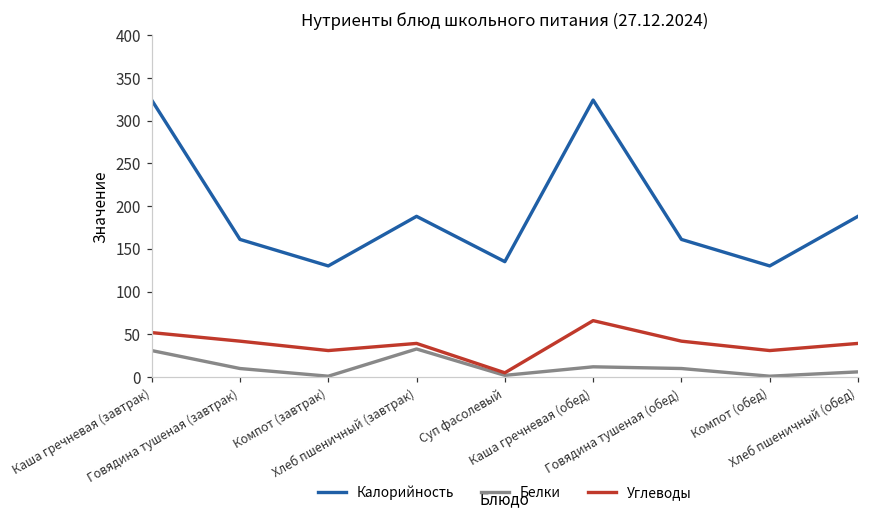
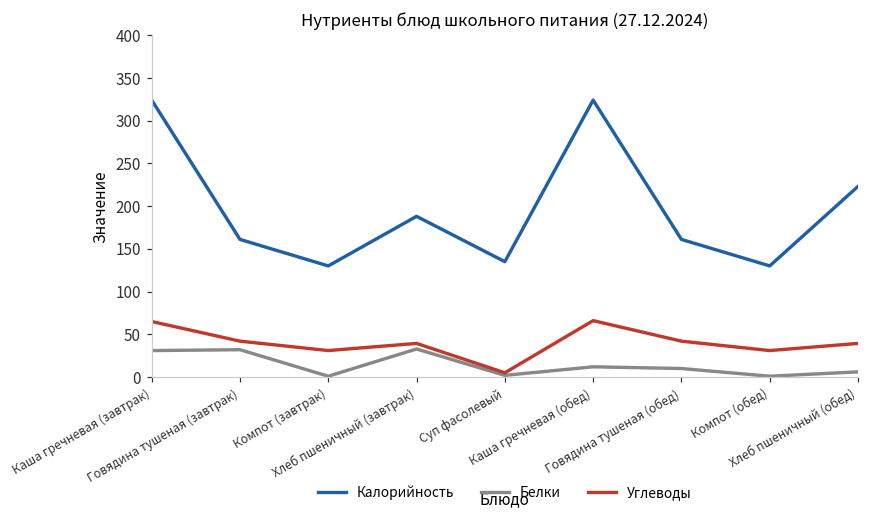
Углеводы, Каша гречневая (завтрак): 50 -> 70
Белки, Говядина тушеная (завтрак): 10 -> 30
Калорийность, Хлеб пшеничный (обед): 190 -> 220
